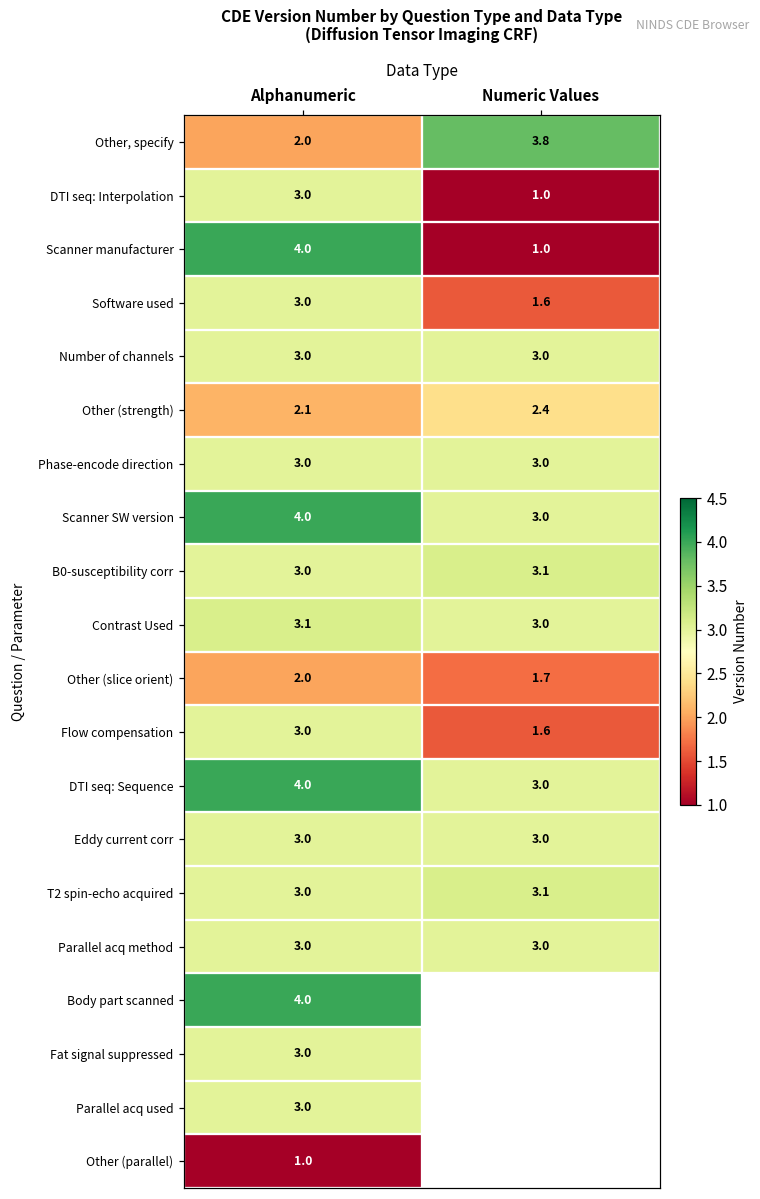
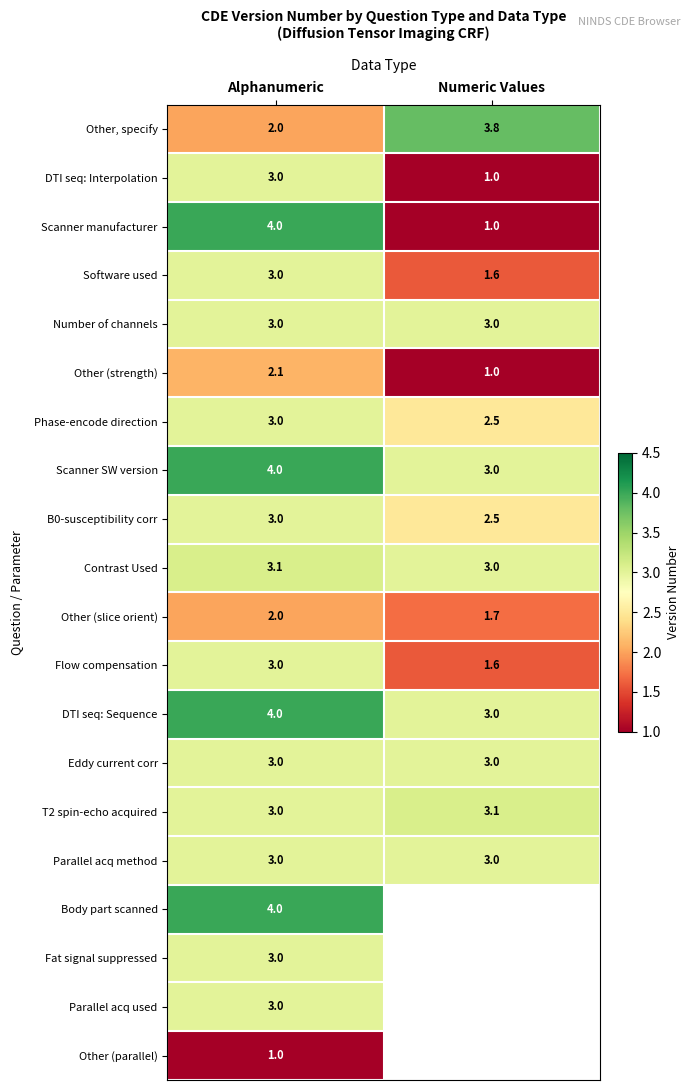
Other (strength), Numeric Values: 2.4 -> 1.0
Phase-encode direction, Numeric Values: 3.0 -> 2.5
B0-susceptibility corr, Numeric Values: 3.1 -> 2.5
